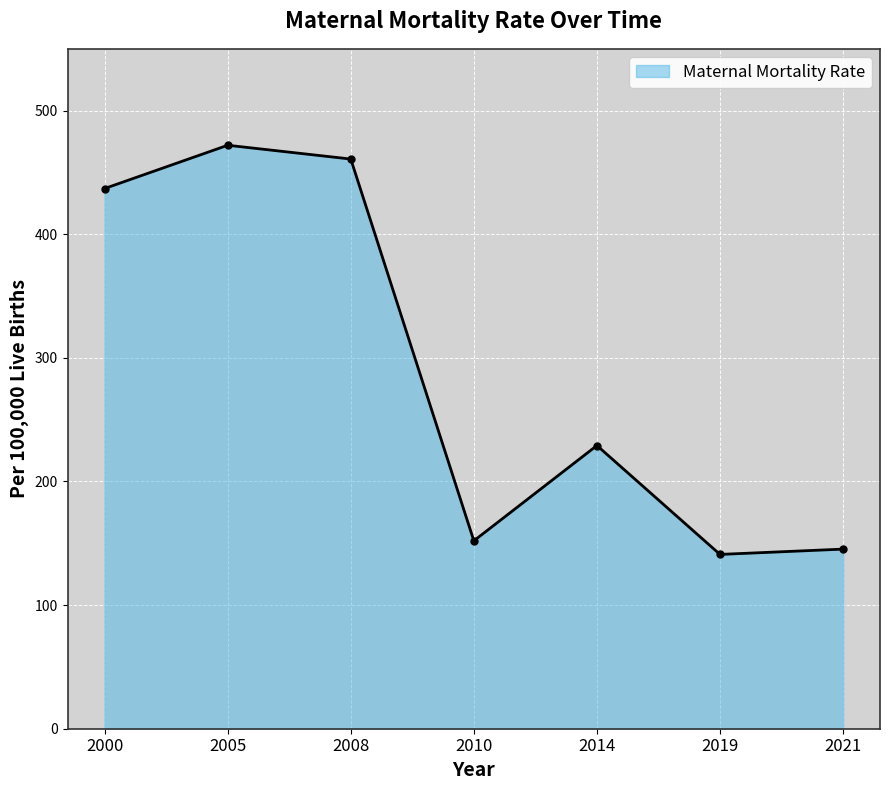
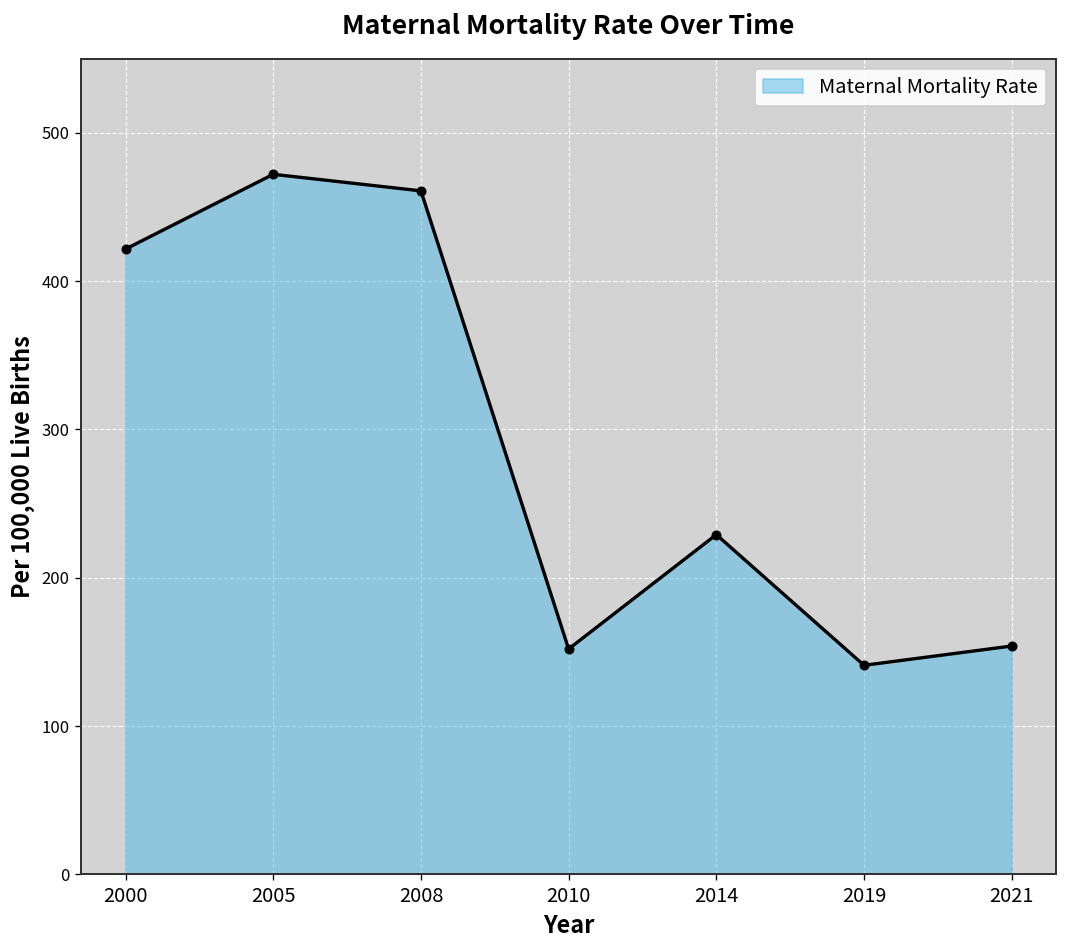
2000: 437 -> 422
2021: 145 -> 154
